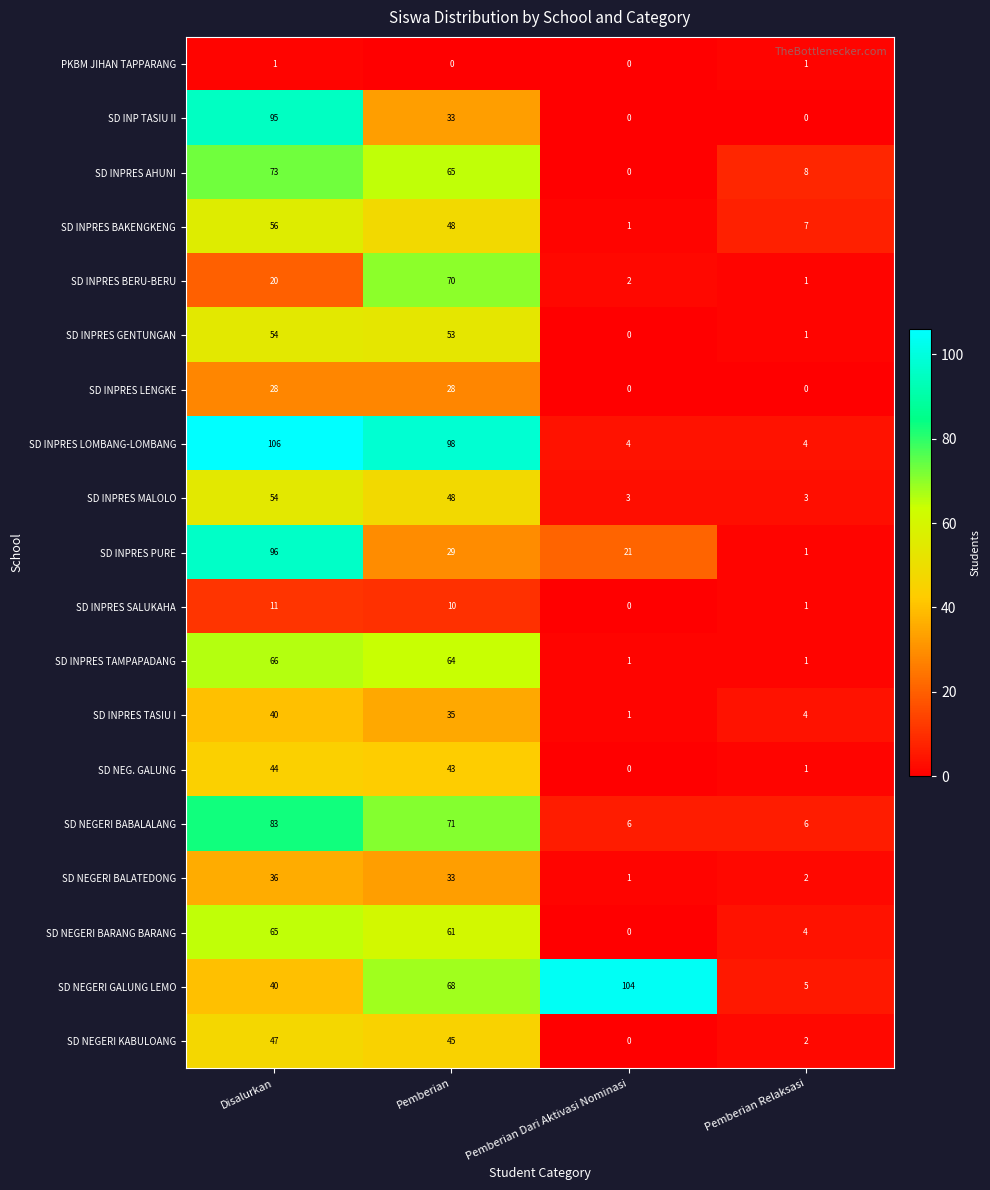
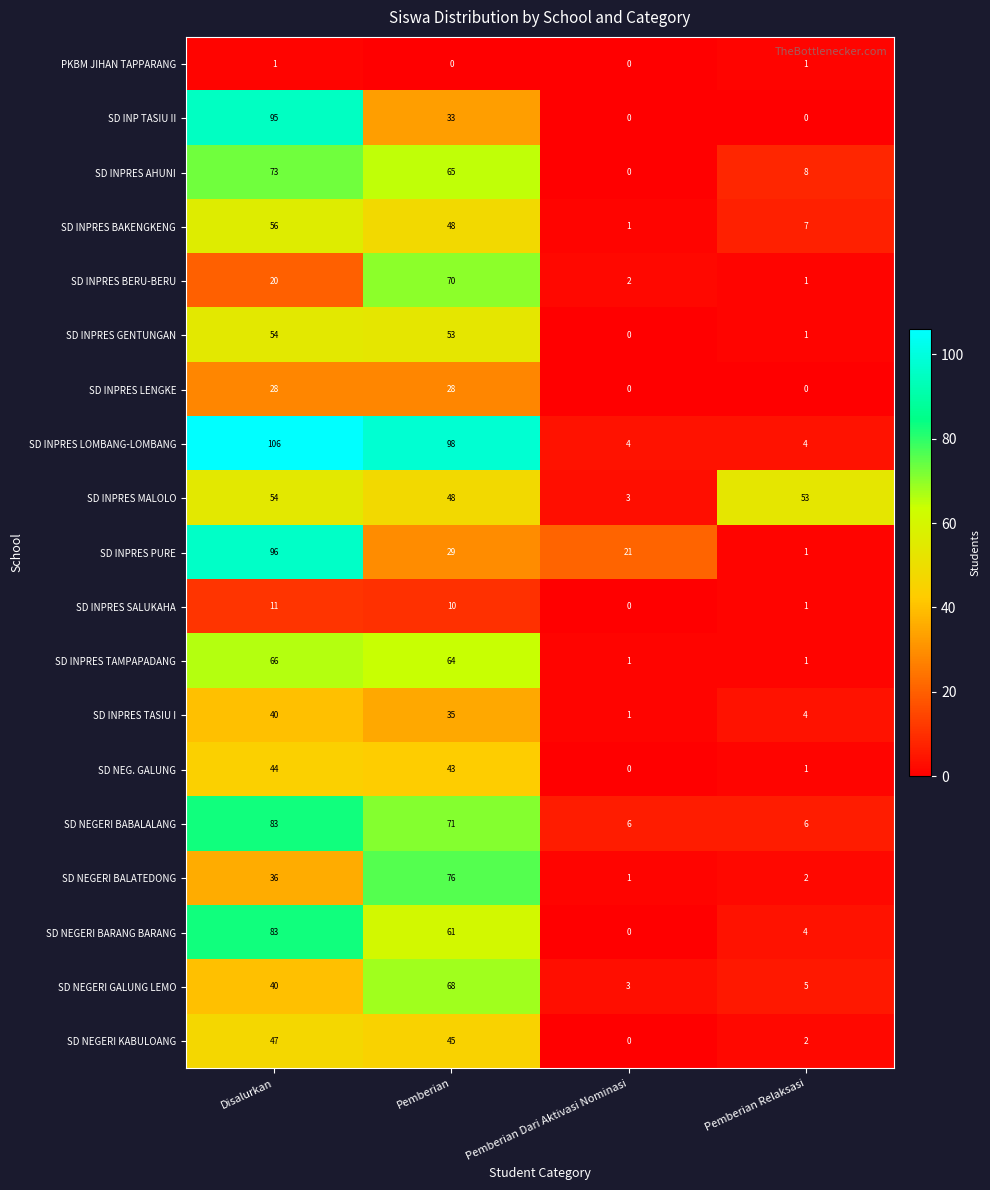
SD INPRES MALOLO, Pemberian Relaksasi: 3 -> 53
SD NEGERI BALATEDONG, Pemberian: 33 -> 76
SD NEGERI BARANG BARANG, Disalurkan: 65 -> 83
SD NEGERI GALUNG LEMO, Pemberian Dari Aktivasi Nominasi: 104 -> 3
